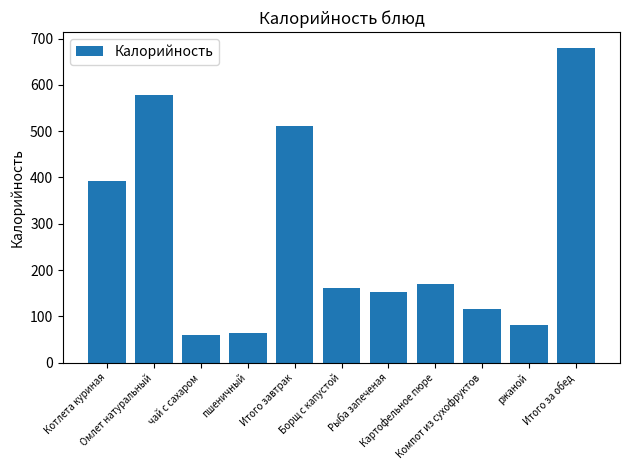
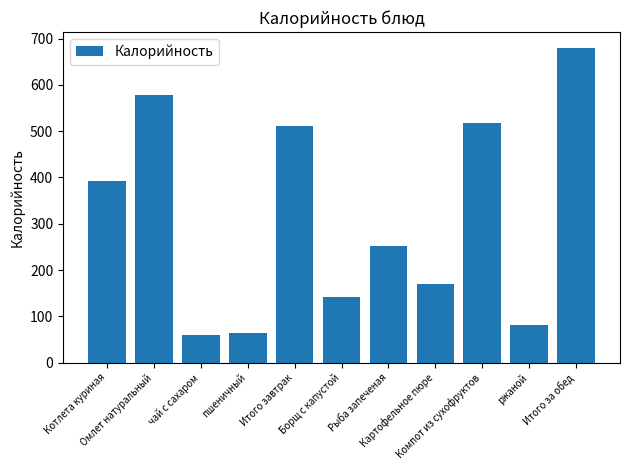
Борщ с капустой: 160 -> 140
Рыба запеченая: 150 -> 250
Компот из сухофруктов: 120 -> 520
